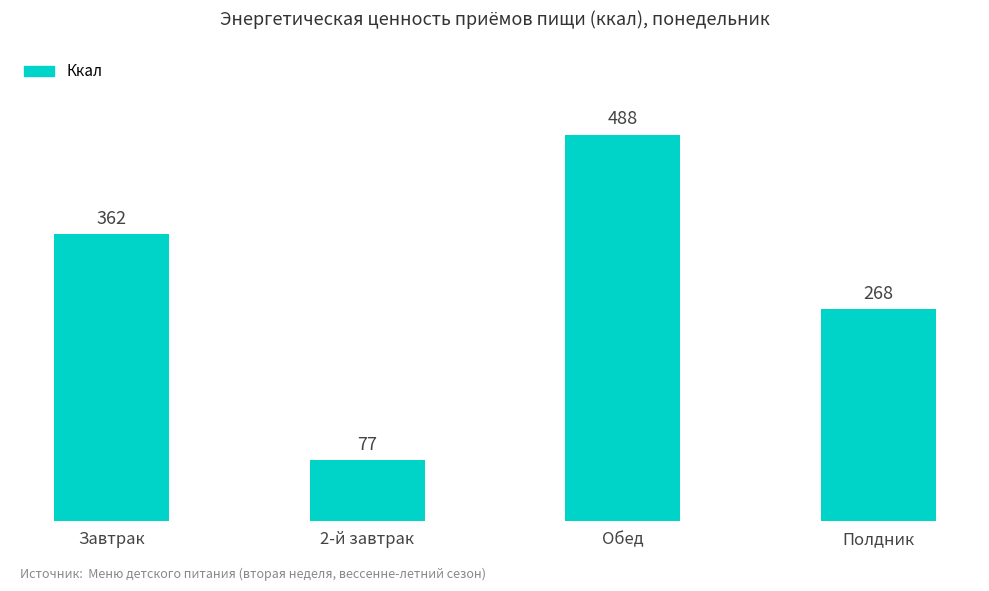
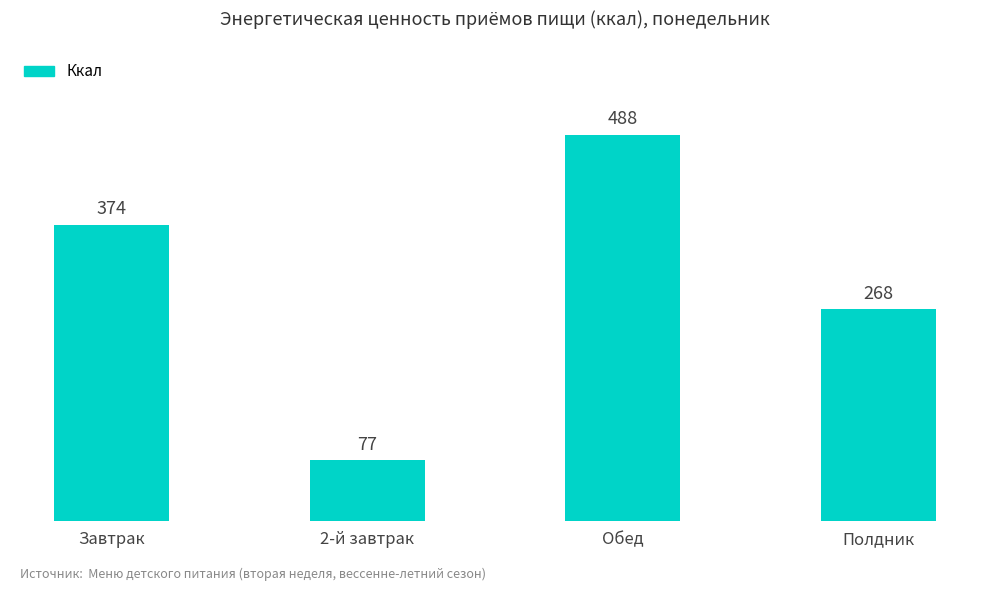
Завтрак: 362 -> 374
